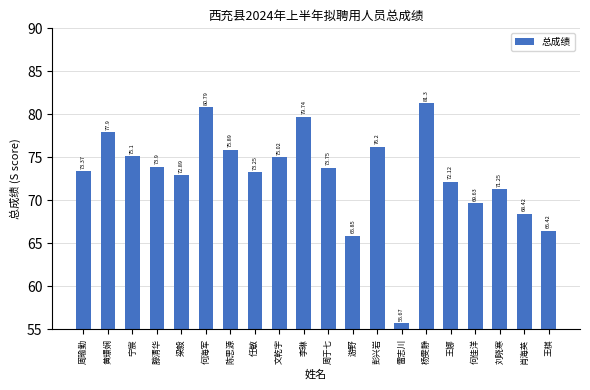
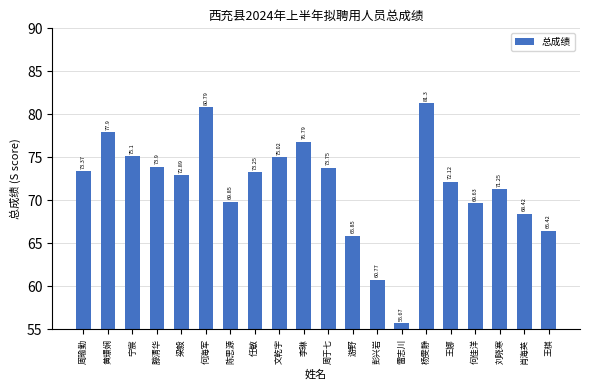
陈思源: 75.89 -> 69.85
李琳: 79.74 -> 76.79
彭兴岩: 76.2 -> 60.77
